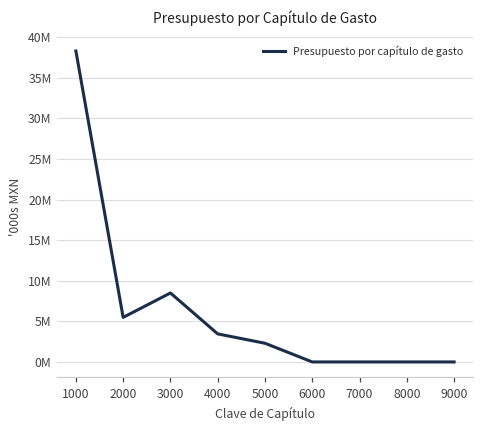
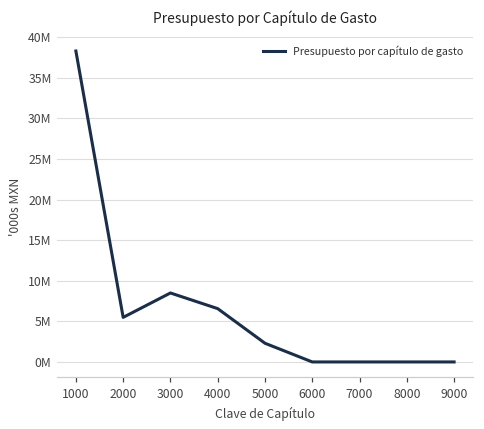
4000: 3000000 -> 7000000
